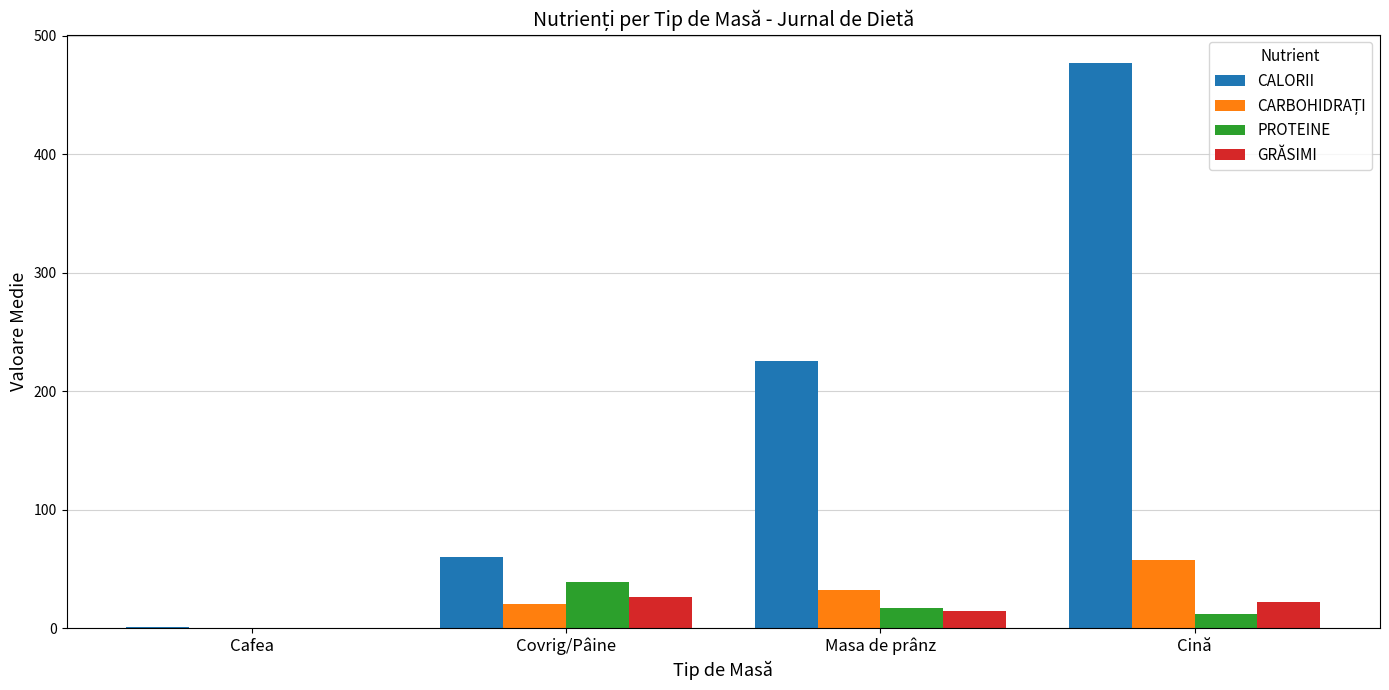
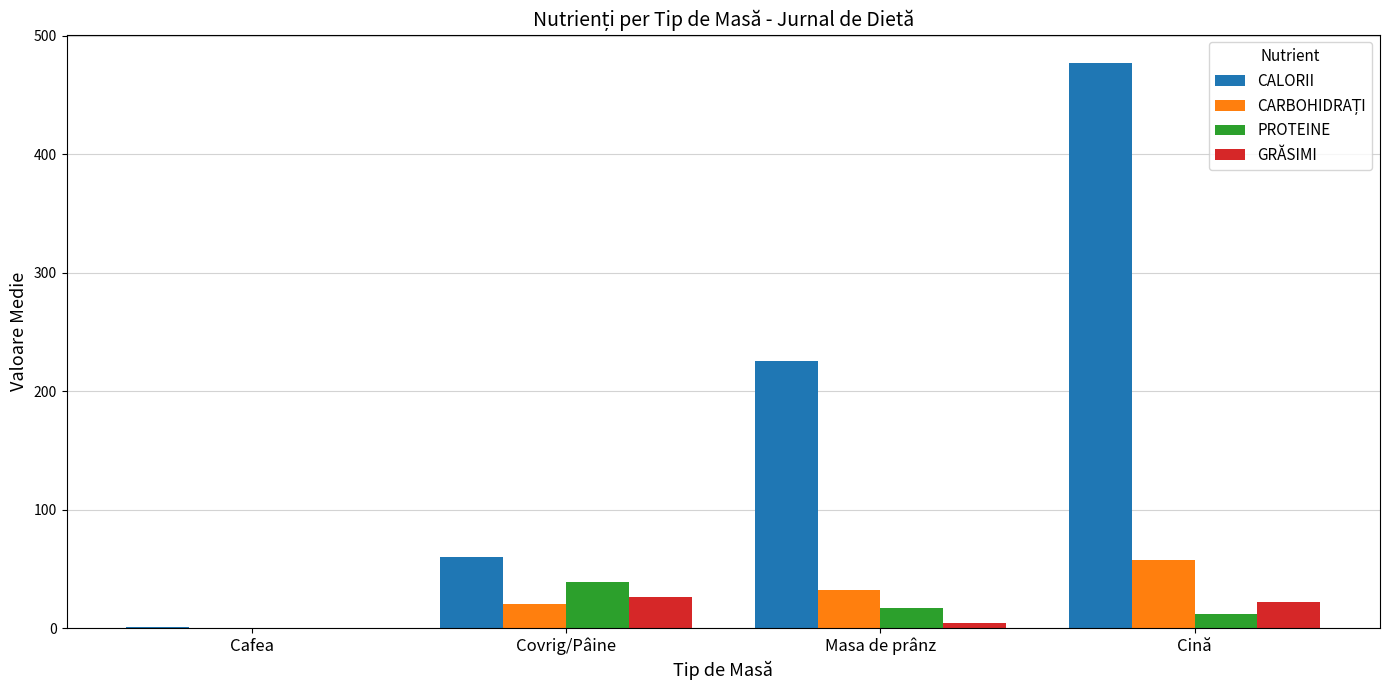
GRĂSIMI, Masa de prânz: 15 -> 4
